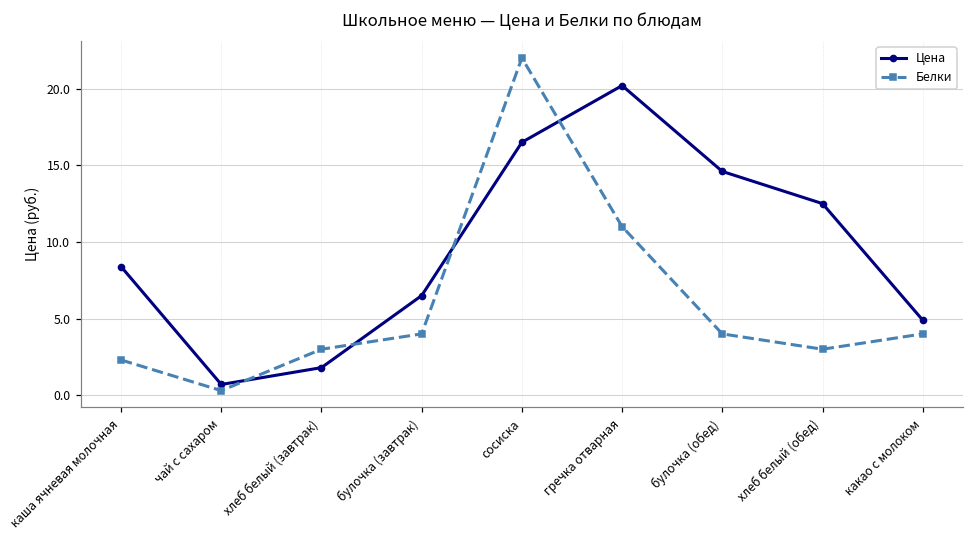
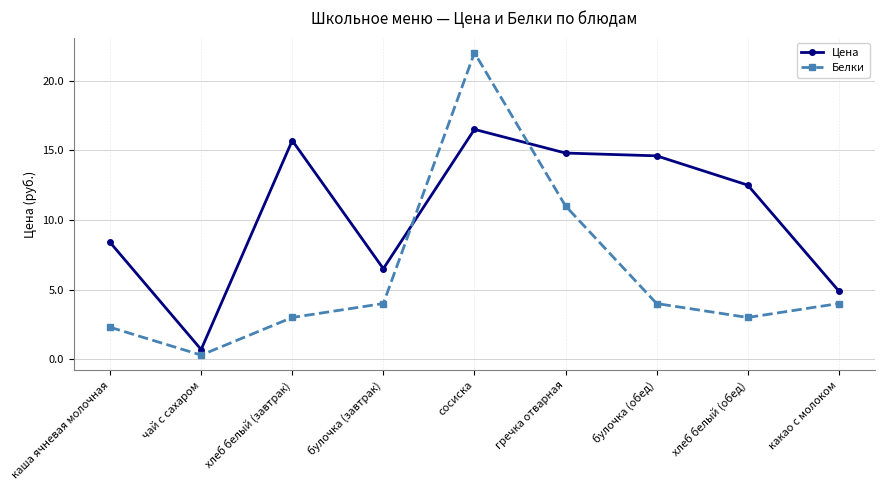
Цена, хлеб белый (завтрак): 1.8 -> 15.7
Цена, гречка отварная: 20.2 -> 14.8
